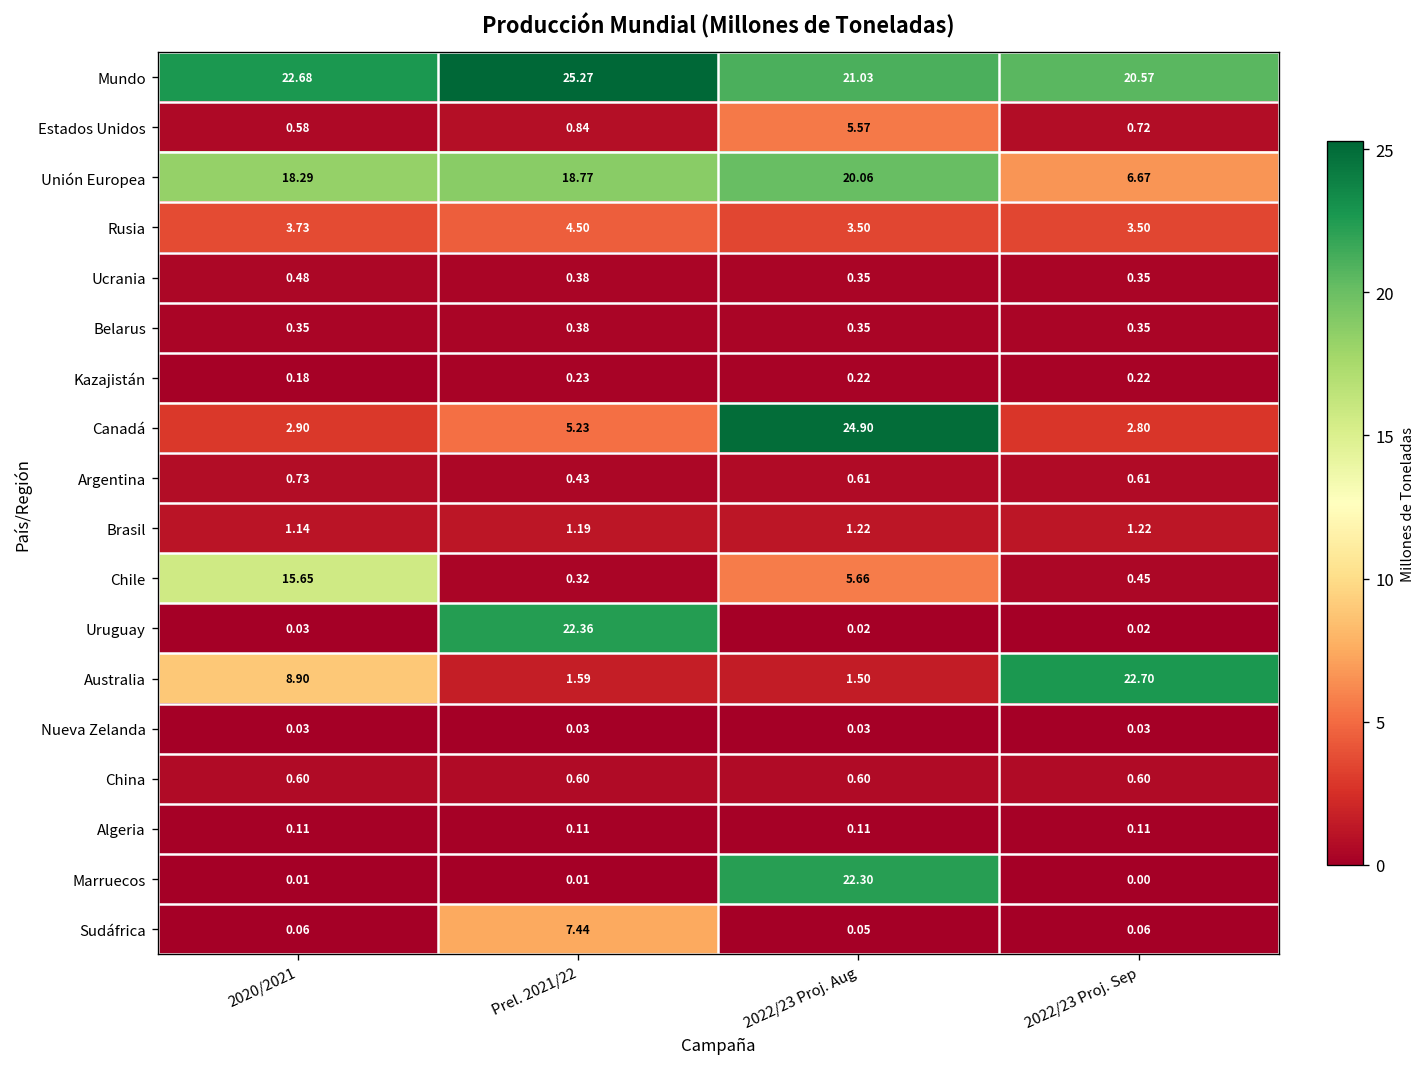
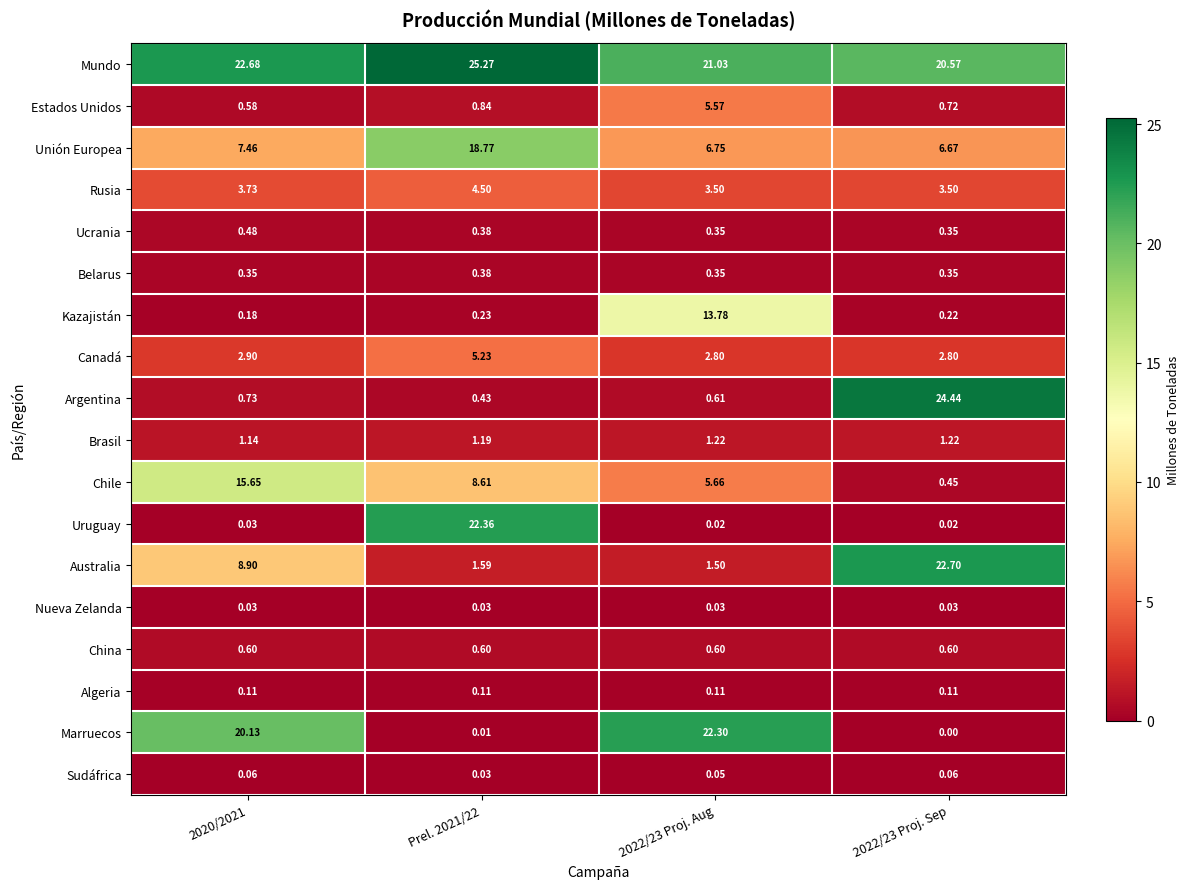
Unión Europea, 2020/2021: 18.29 -> 7.46
Unión Europea, 2022/23 Proj. Aug: 20.06 -> 6.75
Kazajistán, 2022/23 Proj. Aug: 0.22 -> 13.78
Canadá, 2022/23 Proj. Aug: 24.90 -> 2.80
Argentina, 2022/23 Proj. Sep: 0.61 -> 24.44
Chile, Prel. 2021/22: 0.32 -> 8.61
Marruecos, 2020/2021: 0.01 -> 20.13
Sudáfrica, Prel. 2021/22: 7.44 -> 0.03
